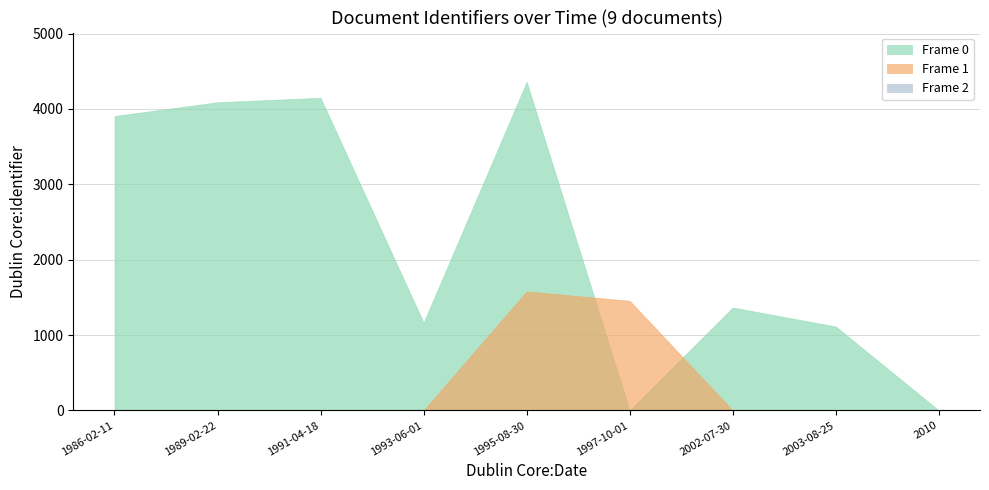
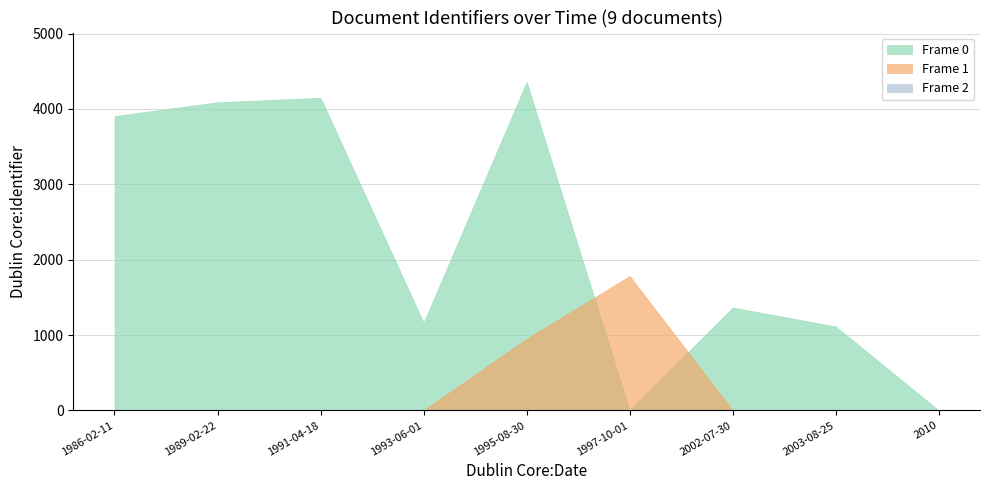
Frame 1, 1995-08-30: 1600 -> 1000
Frame 1, 1997-10-01: 1500 -> 1800
